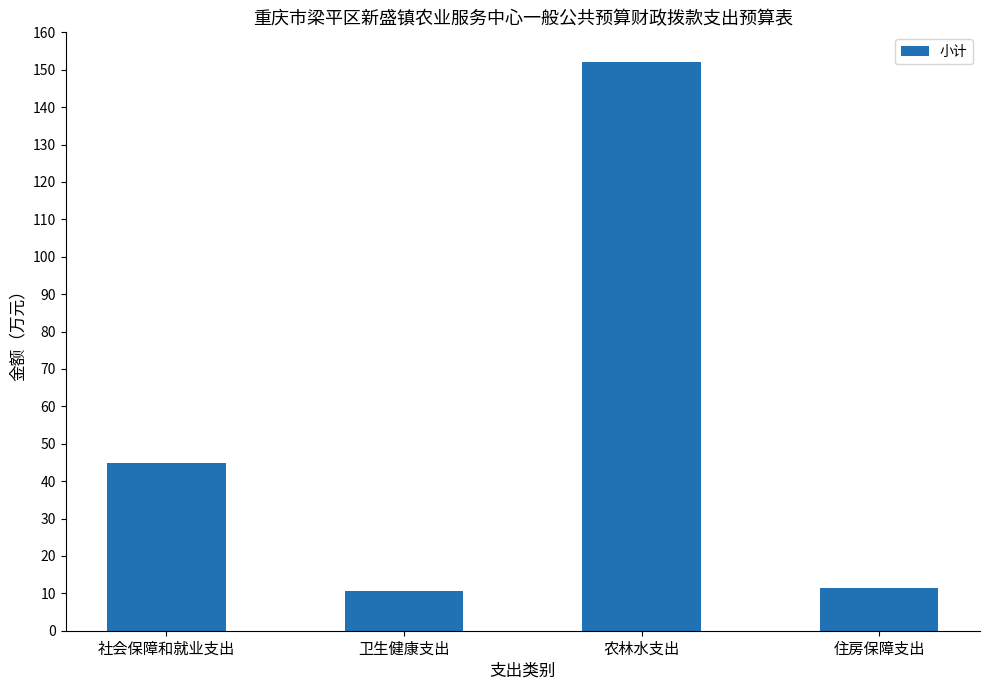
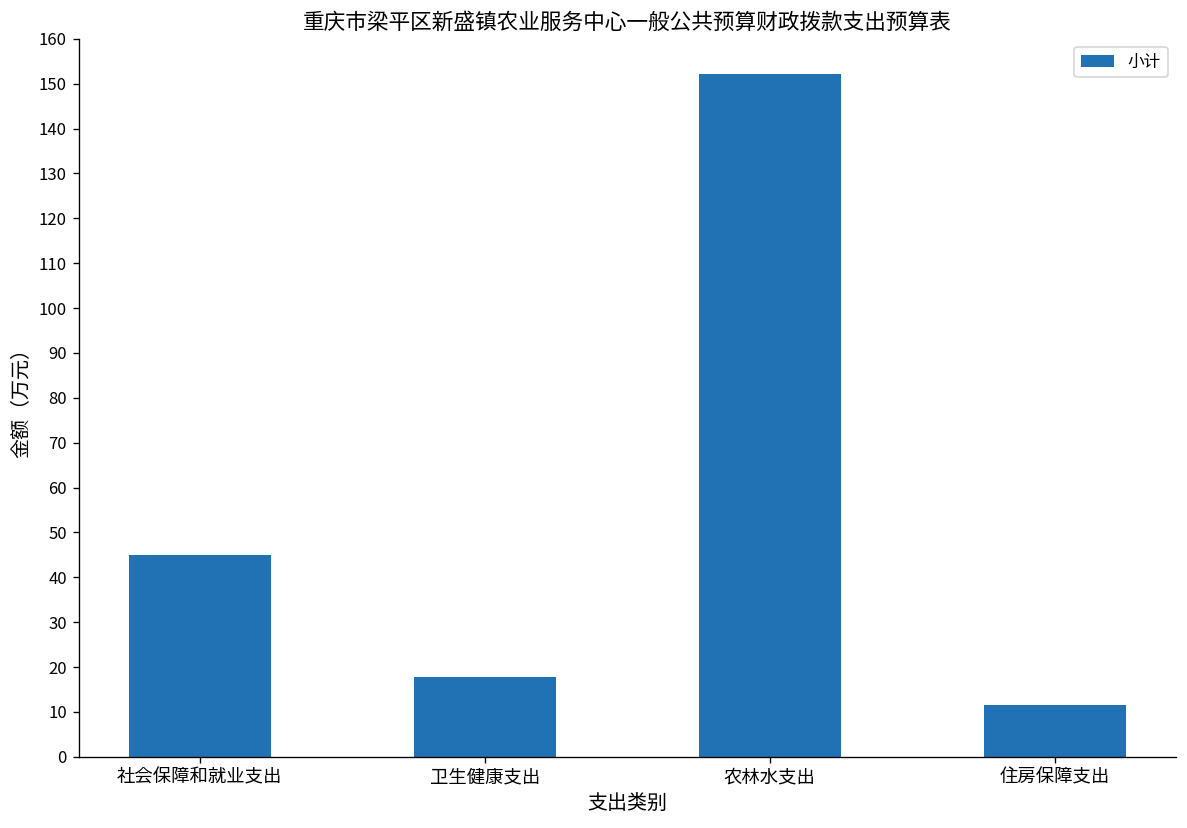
卫生健康支出: 11 -> 18
